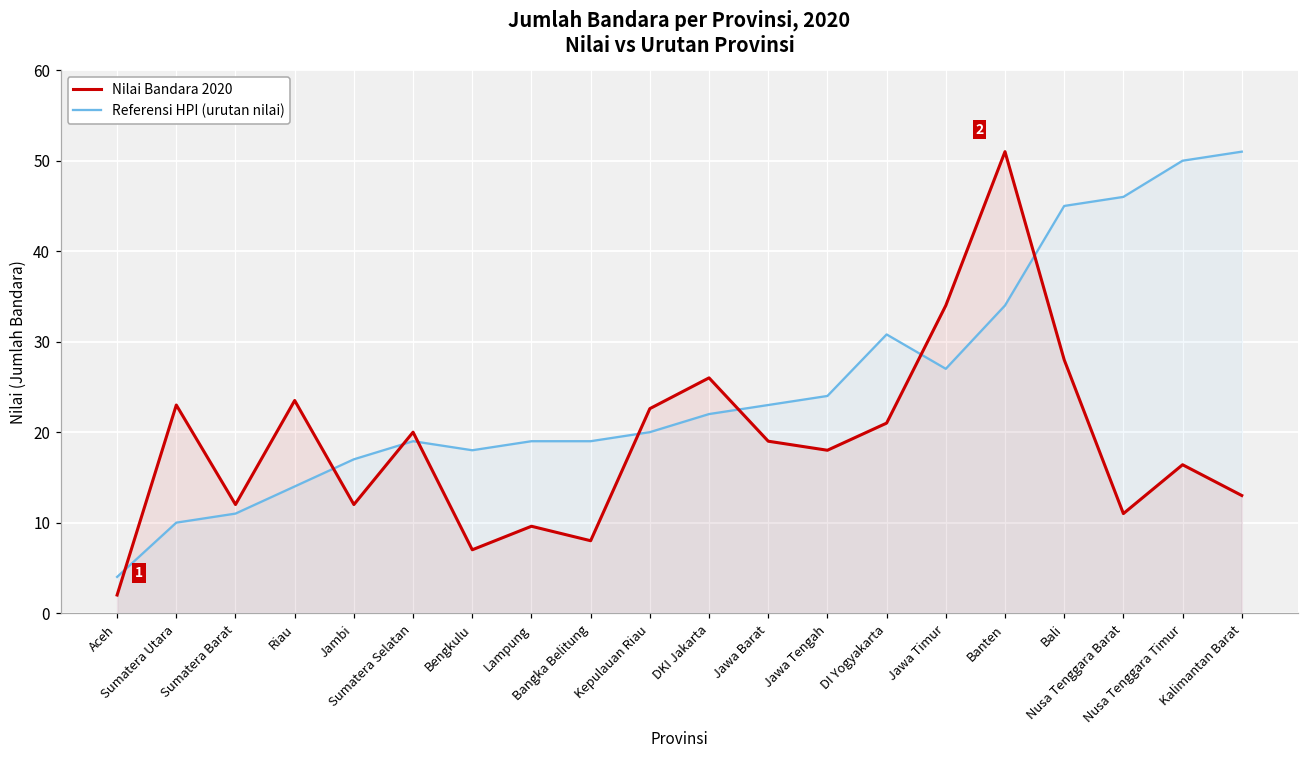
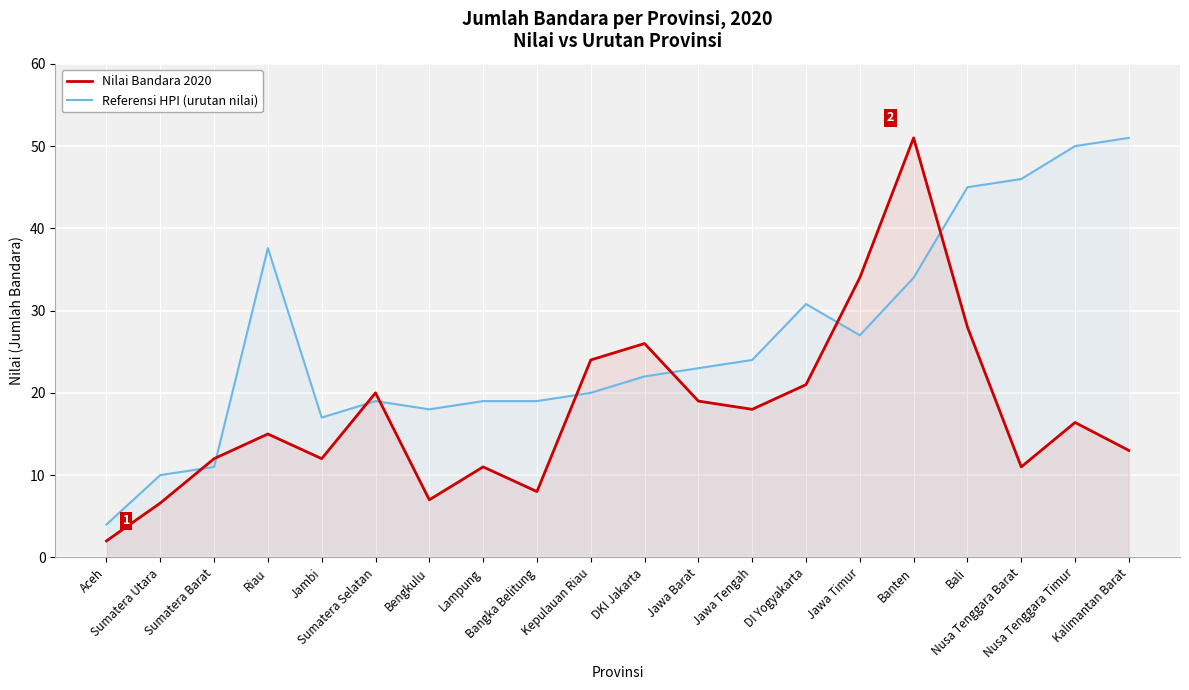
Nilai Bandara 2020, Sumatera Utara: 23 -> 7
Nilai Bandara 2020, Riau: 24 -> 15
Referensi HPI (urutan nilai), Riau: 14 -> 38
Nilai Bandara 2020, Lampung: 10 -> 11
Nilai Bandara 2020, Kepulauan Riau: 23 -> 24
